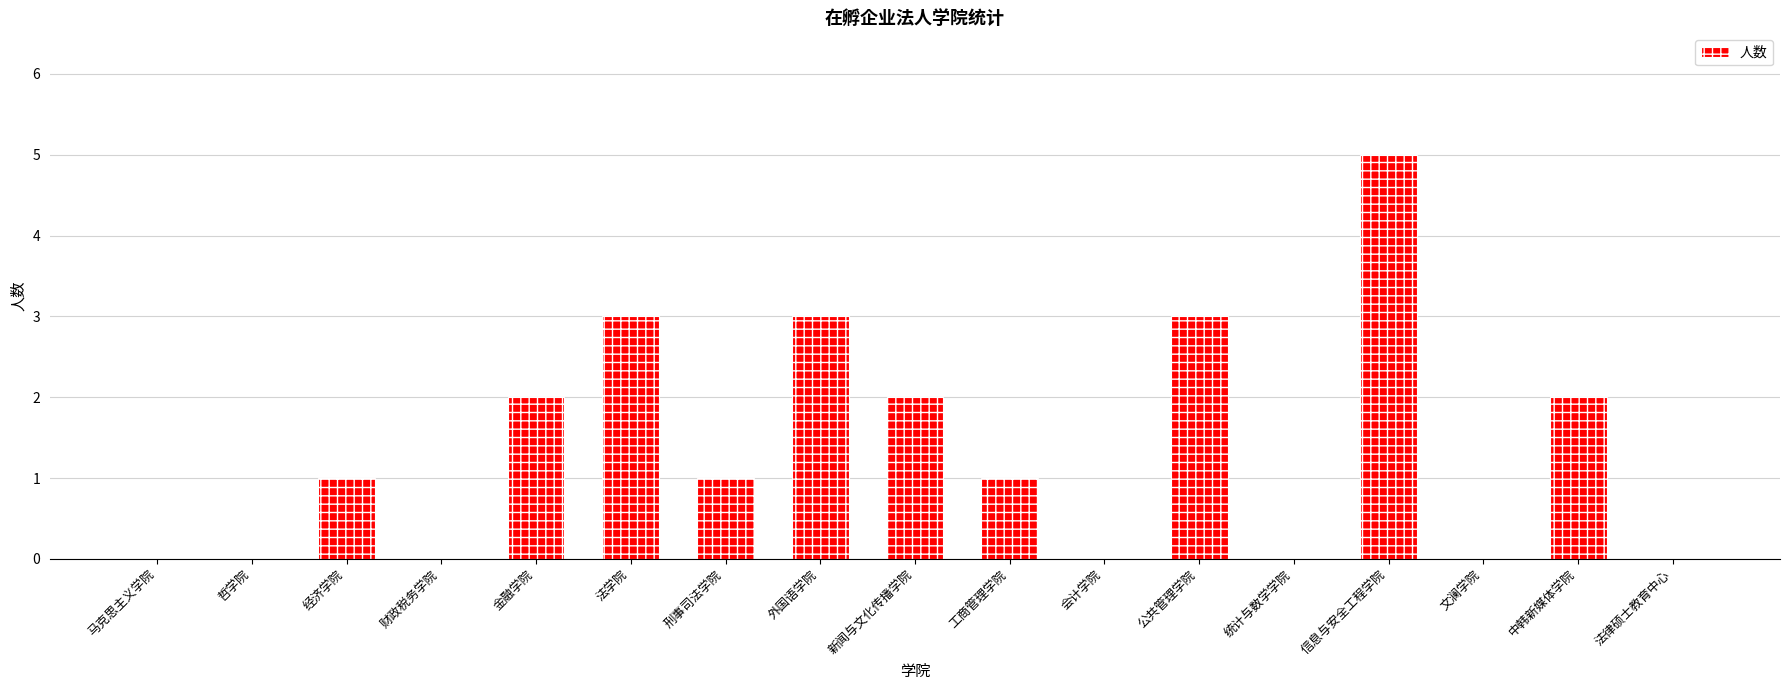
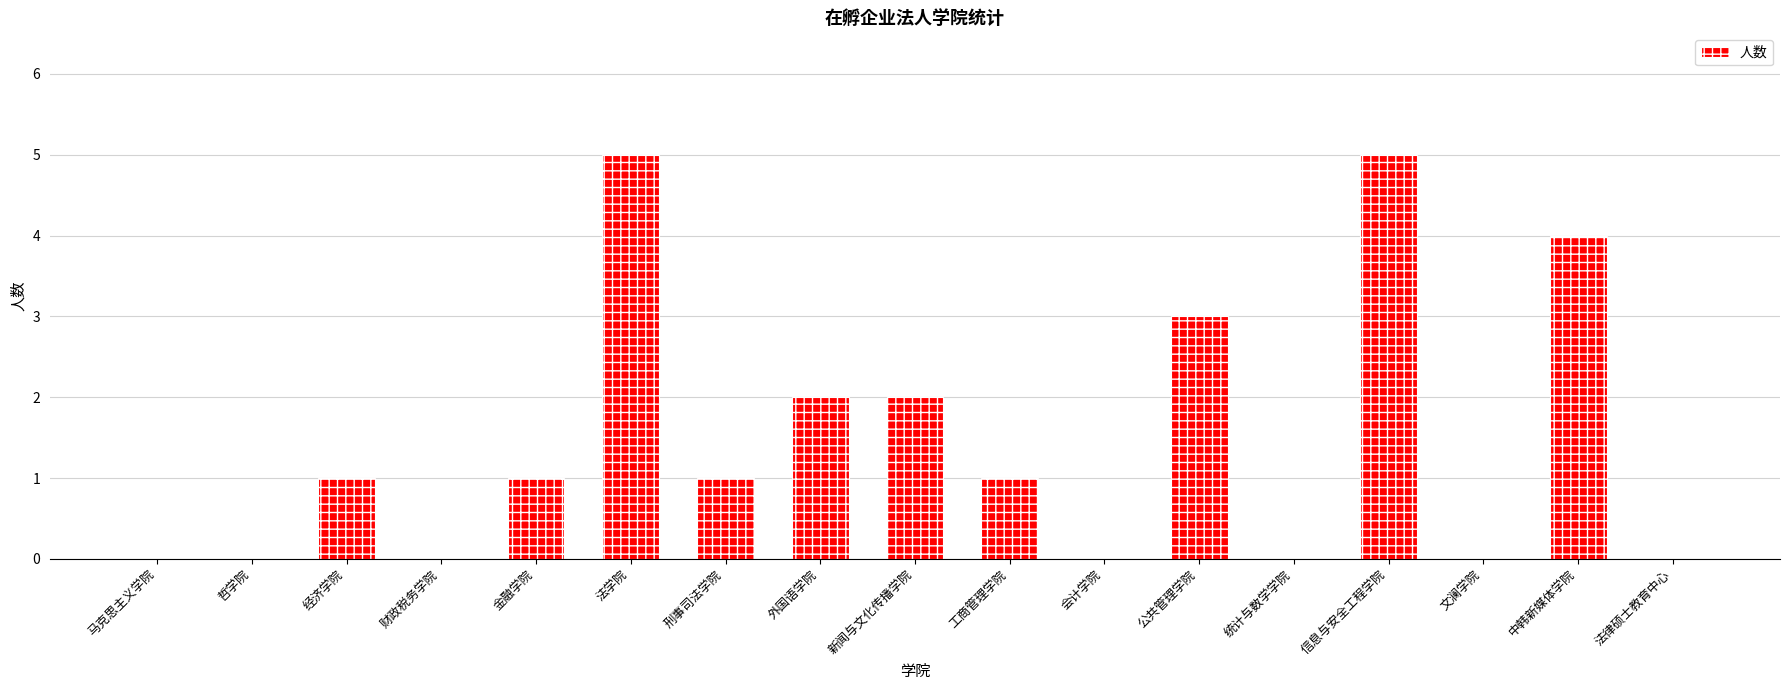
金融学院: 2 -> 1
法学院: 3 -> 5
外国语学院: 3 -> 2
中韩新媒体学院: 2 -> 4
